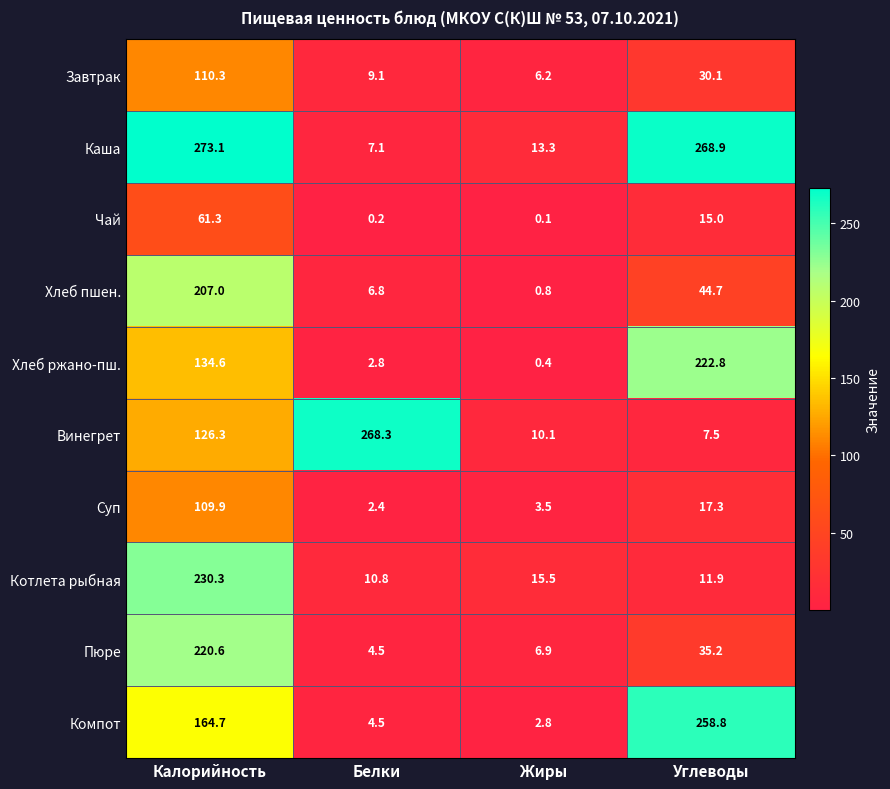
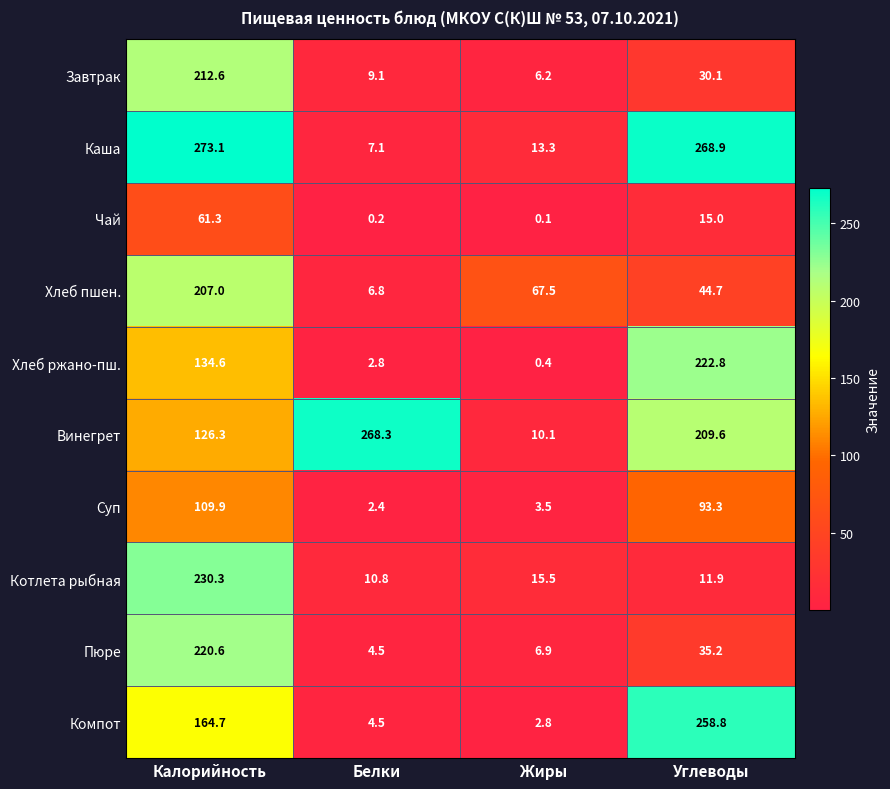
Завтрак, Калорийность: 110.3 -> 212.6
Хлеб пшен., Жиры: 0.8 -> 67.5
Винегрет, Углеводы: 7.5 -> 209.6
Суп, Углеводы: 17.3 -> 93.3
